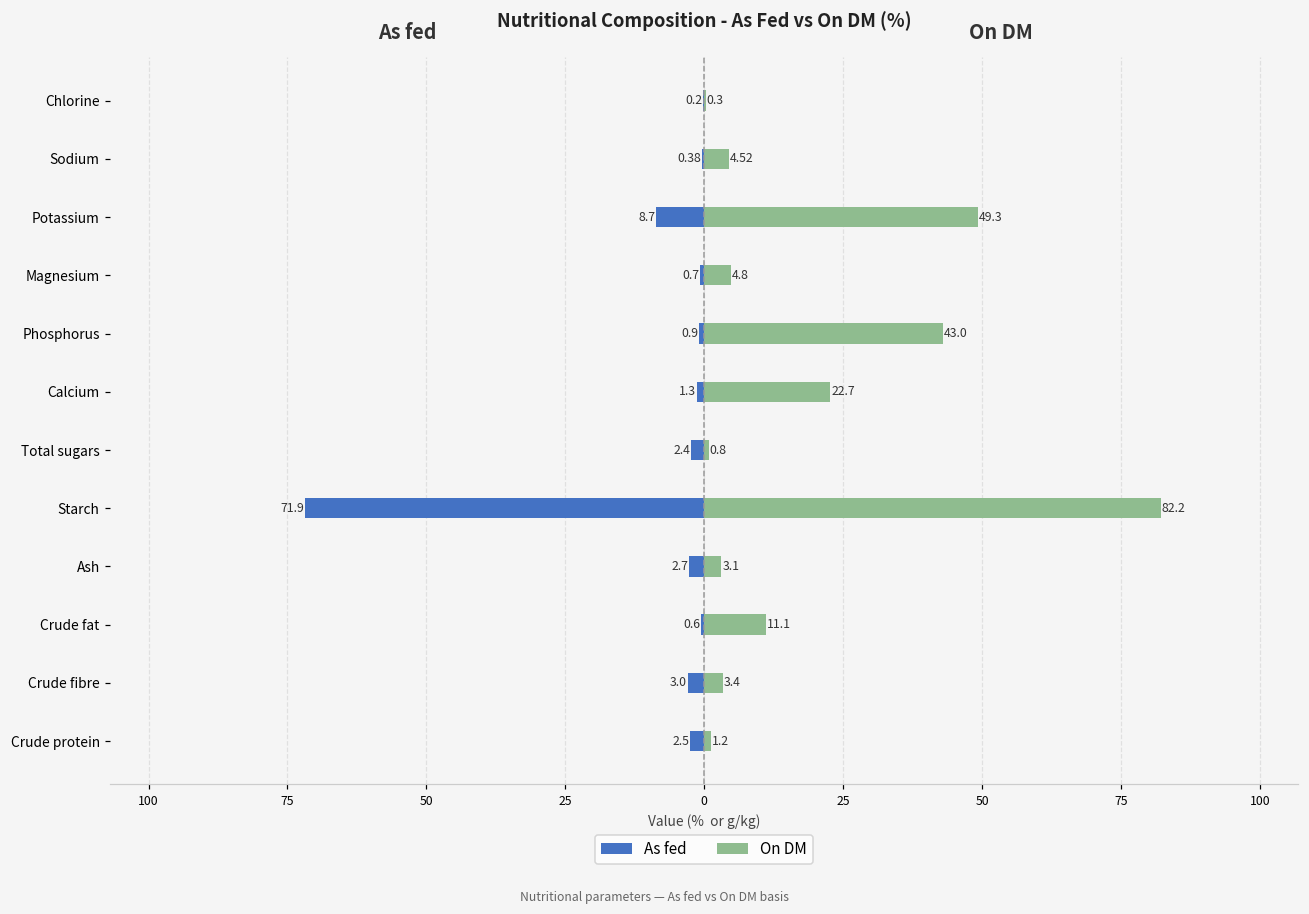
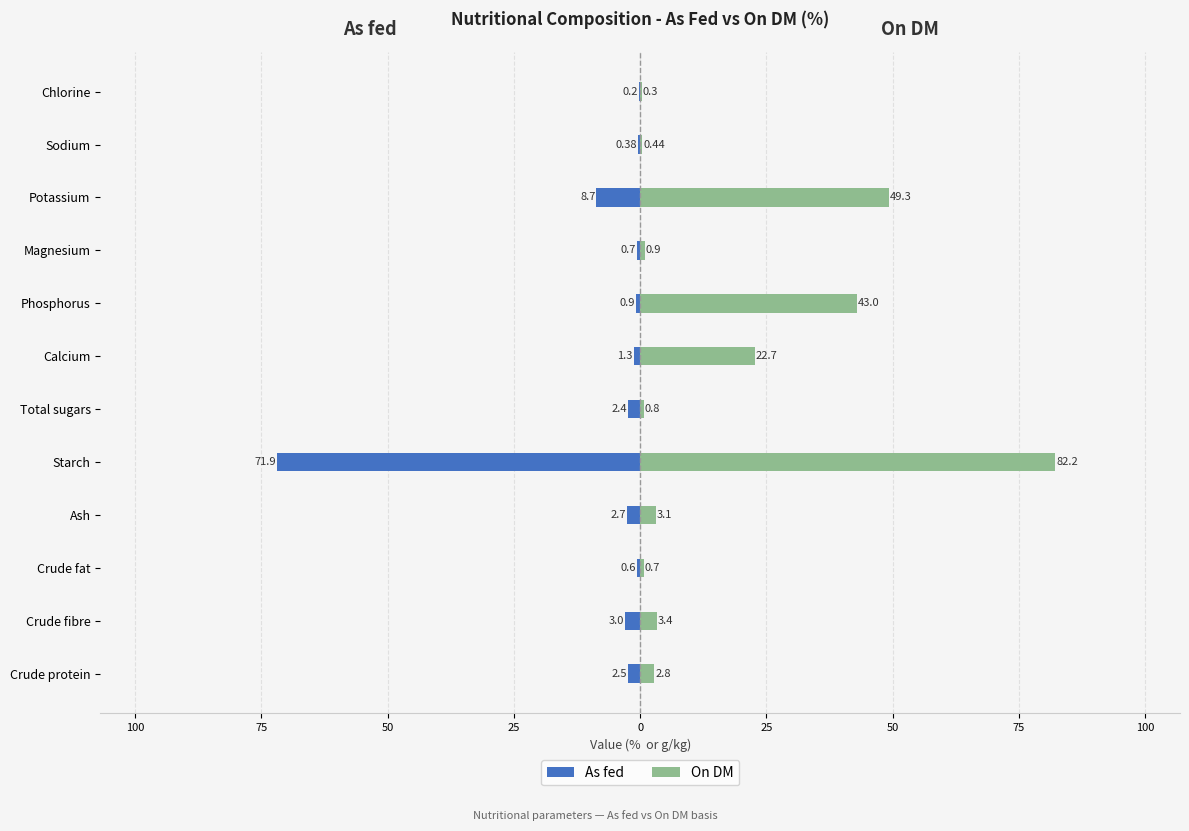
On DM, Sodium: 4.52 -> 0.44
On DM, Magnesium: 4.8 -> 0.9
On DM, Crude fat: 11.1 -> 0.7
On DM, Crude protein: 1.2 -> 2.8
